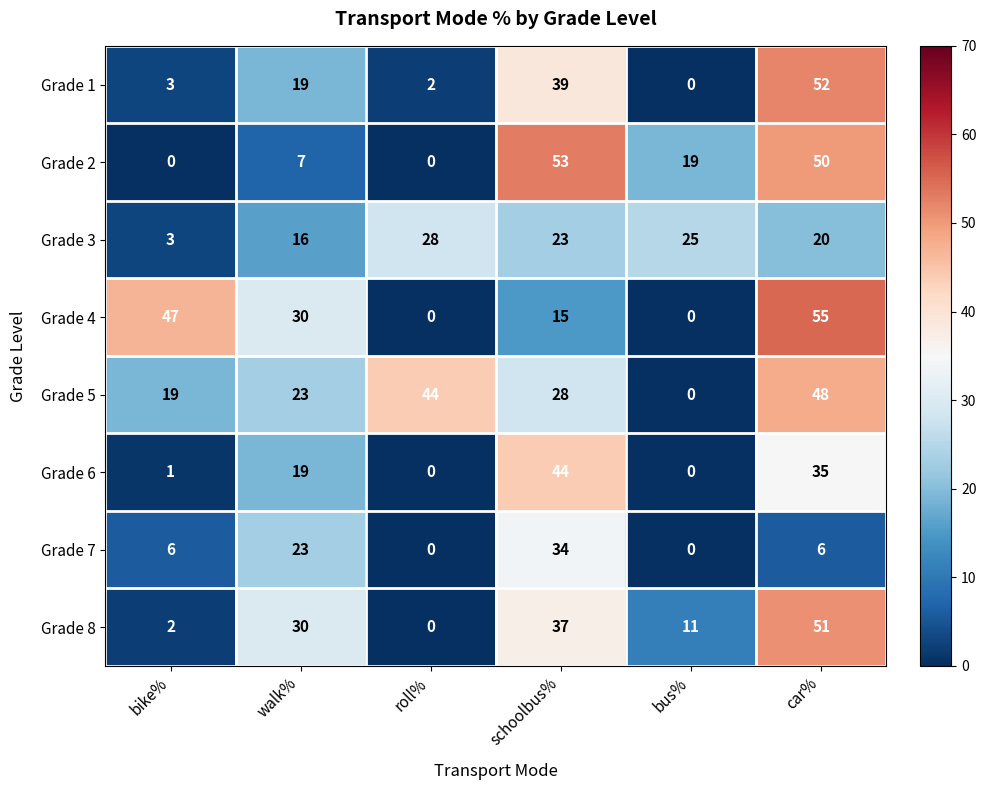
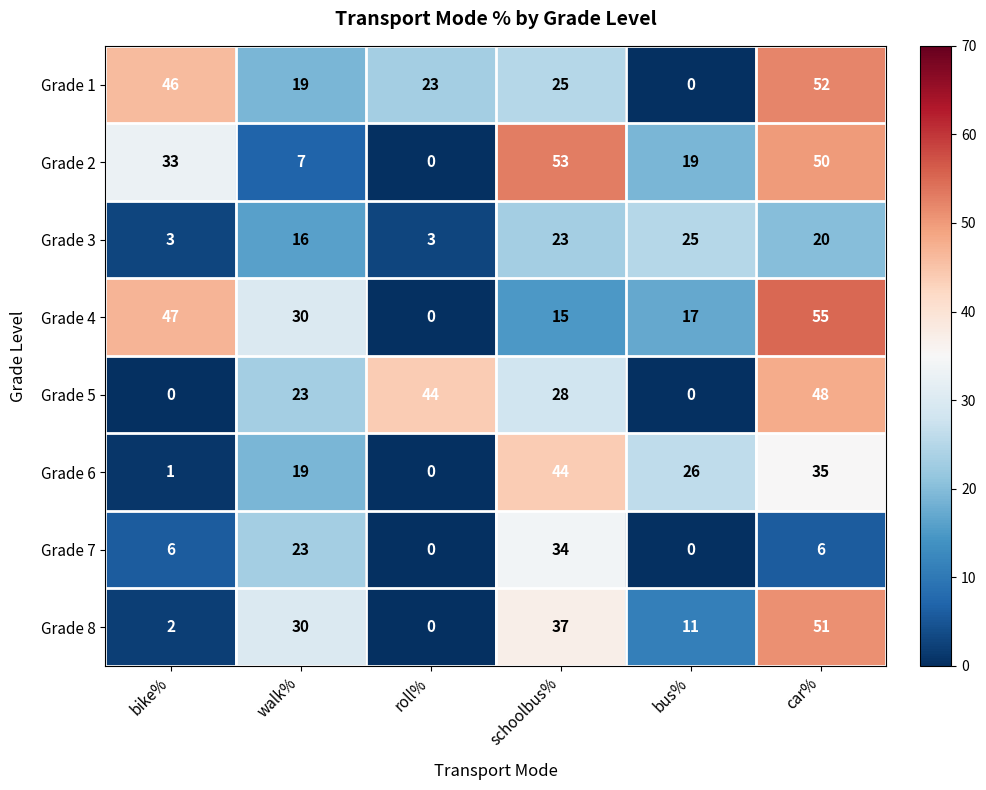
Grade 1, bike%: 3 -> 46
Grade 1, roll%: 2 -> 23
Grade 1, schoolbus%: 39 -> 25
Grade 2, bike%: 0 -> 33
Grade 3, roll%: 28 -> 3
Grade 4, bus%: 0 -> 17
Grade 5, bike%: 19 -> 0
Grade 6, bus%: 0 -> 26
